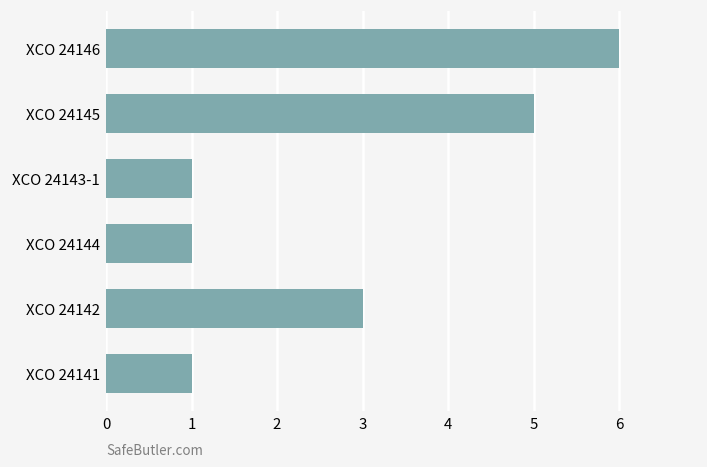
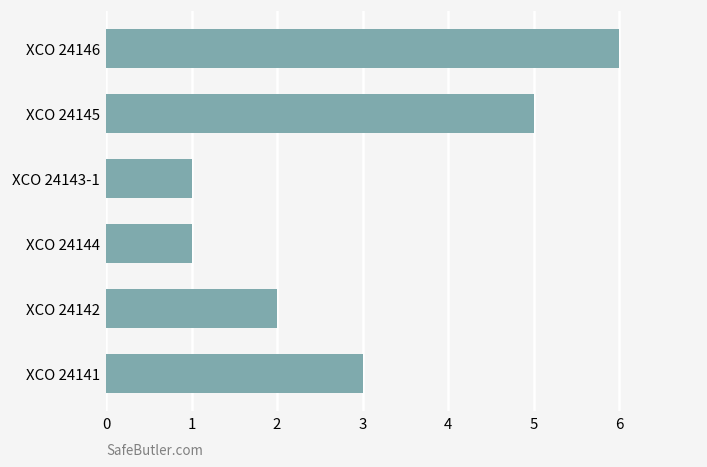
XCO 24142: 3 -> 2
XCO 24141: 1 -> 3
